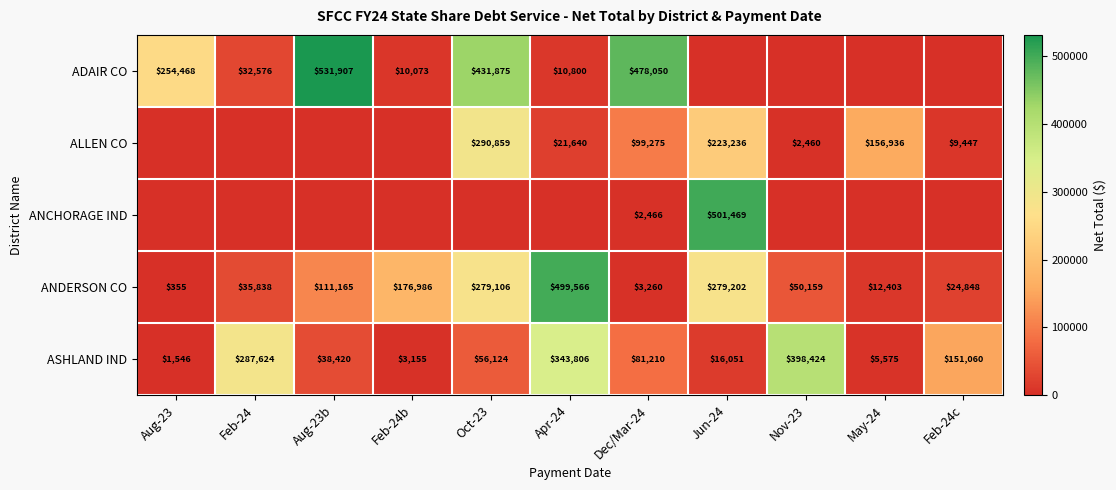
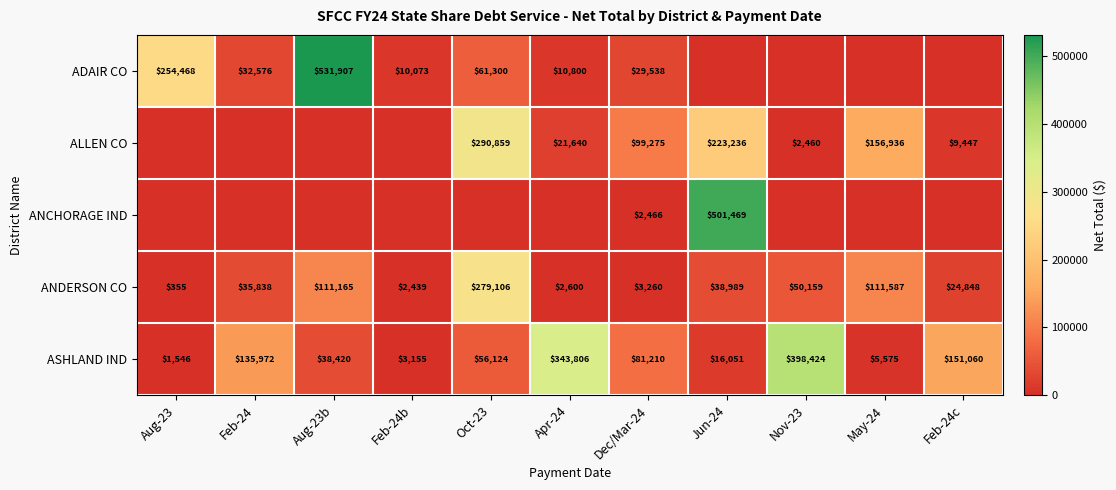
ADAIR CO, Oct-23: $431,875 -> $61,300
ADAIR CO, Dec/Mar-24: $478,050 -> $29,538
ANDERSON CO, Feb-24b: $176,986 -> $2,439
ANDERSON CO, Apr-24: $499,566 -> $2,600
ANDERSON CO, Jun-24: $279,202 -> $38,989
ANDERSON CO, May-24: $12,403 -> $111,587
ASHLAND IND, Feb-24: $287,624 -> $135,972
